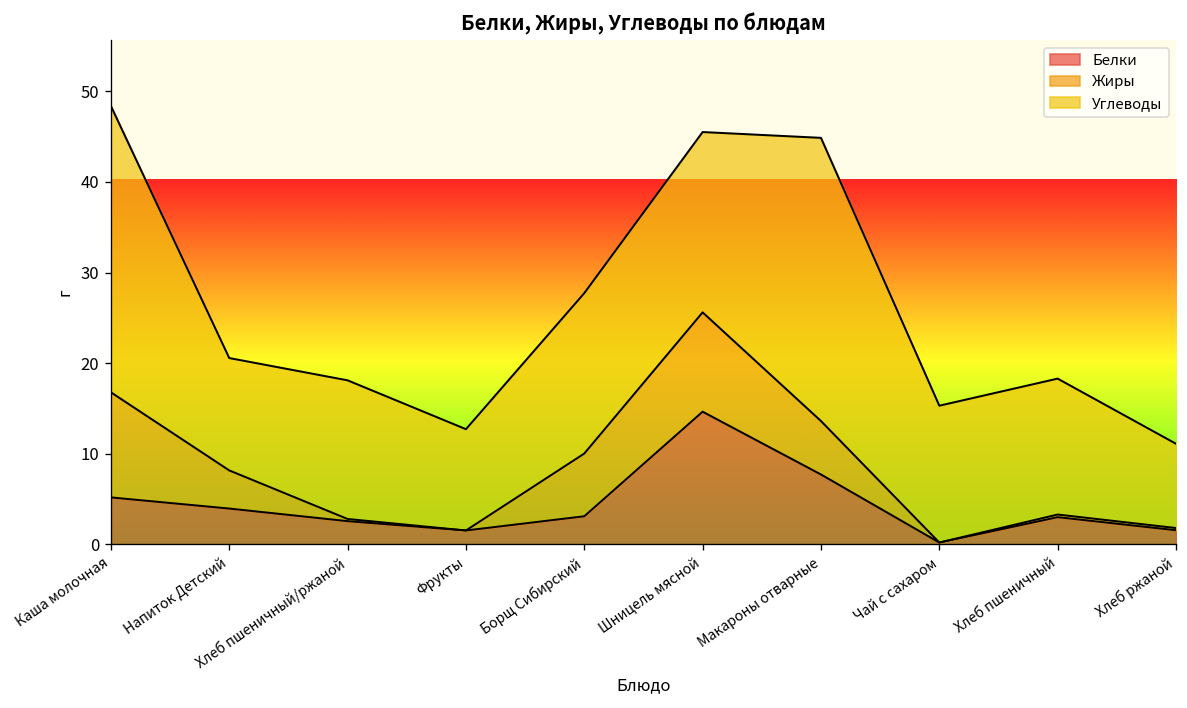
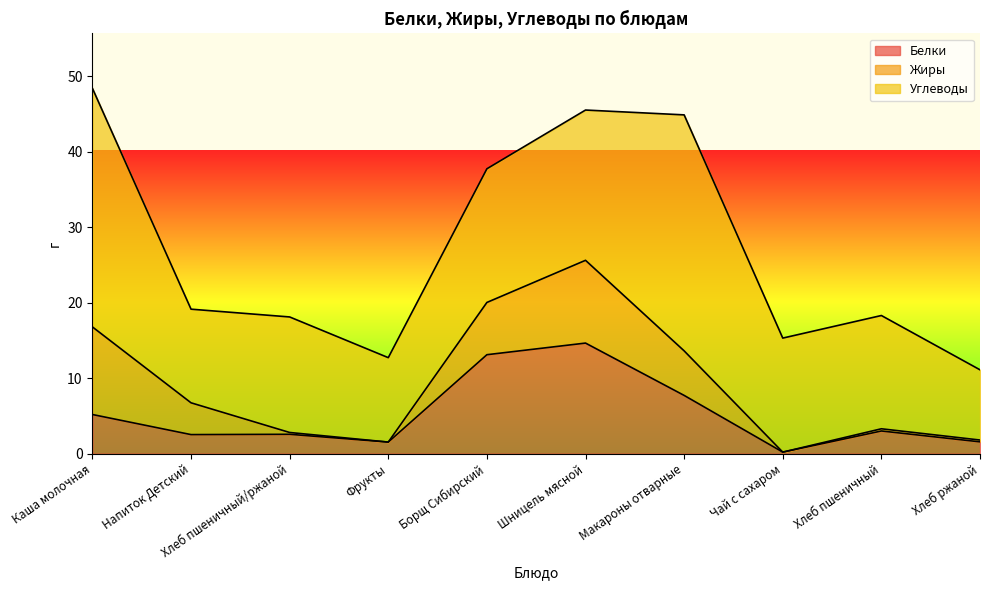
Белки, Напиток Детский: 4 -> 3
Белки, Борщ Сибирский: 3 -> 13
